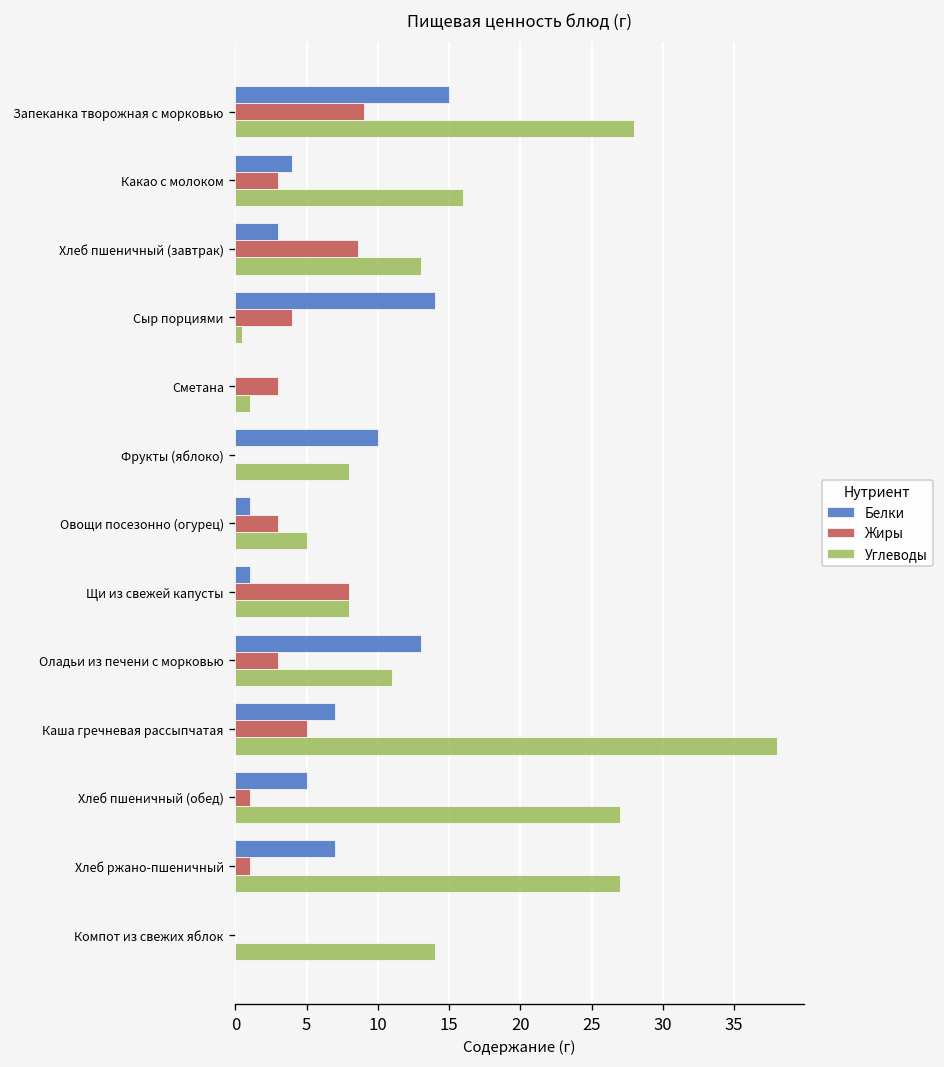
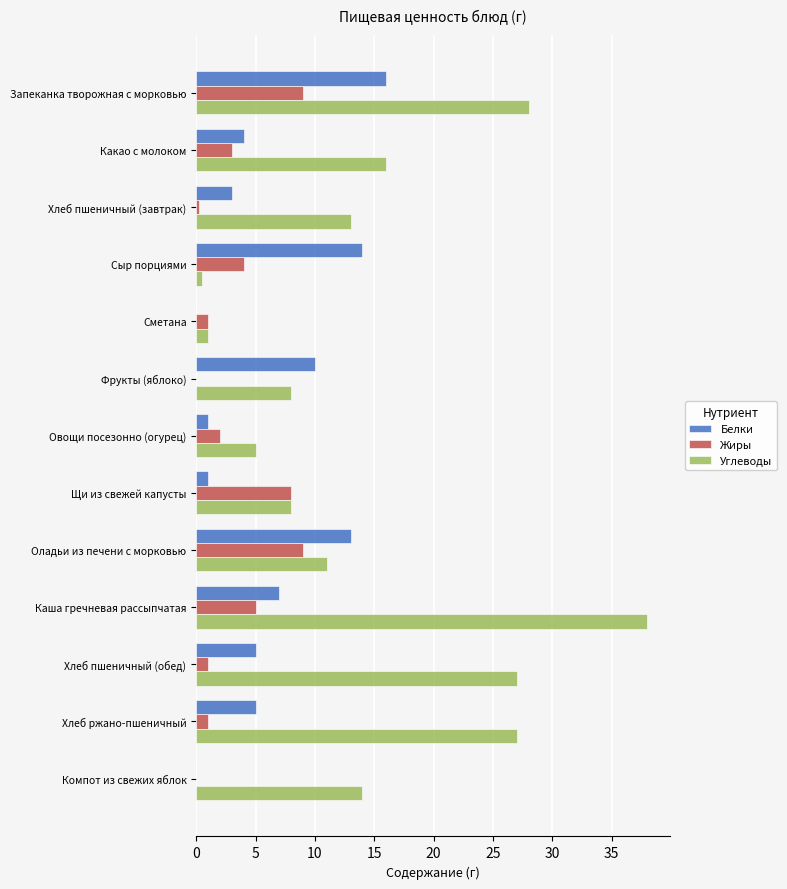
Белки, Запеканка творожная с морковью: 15 -> 16
Жиры, Хлеб пшеничный (завтрак): 8.6 -> 0.3
Жиры, Сметана: 3 -> 1
Жиры, Овощи посезонно (огурец): 3 -> 2
Жиры, Оладьи из печени с морковью: 3 -> 9
Белки, Хлеб ржано-пшеничный: 7 -> 5
